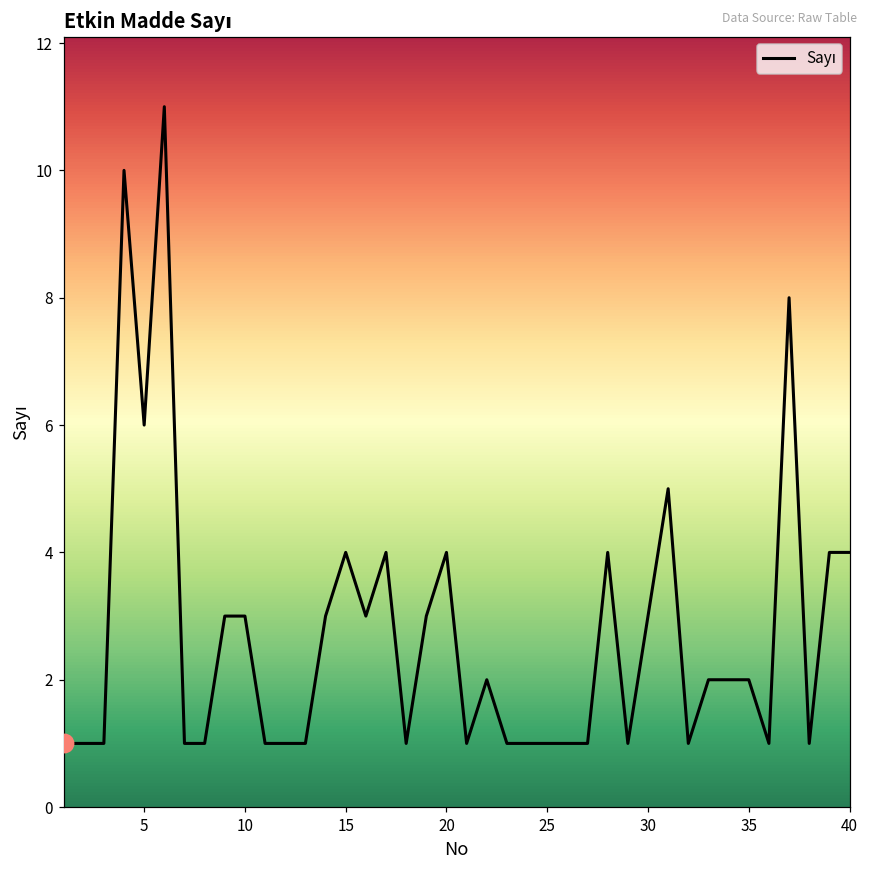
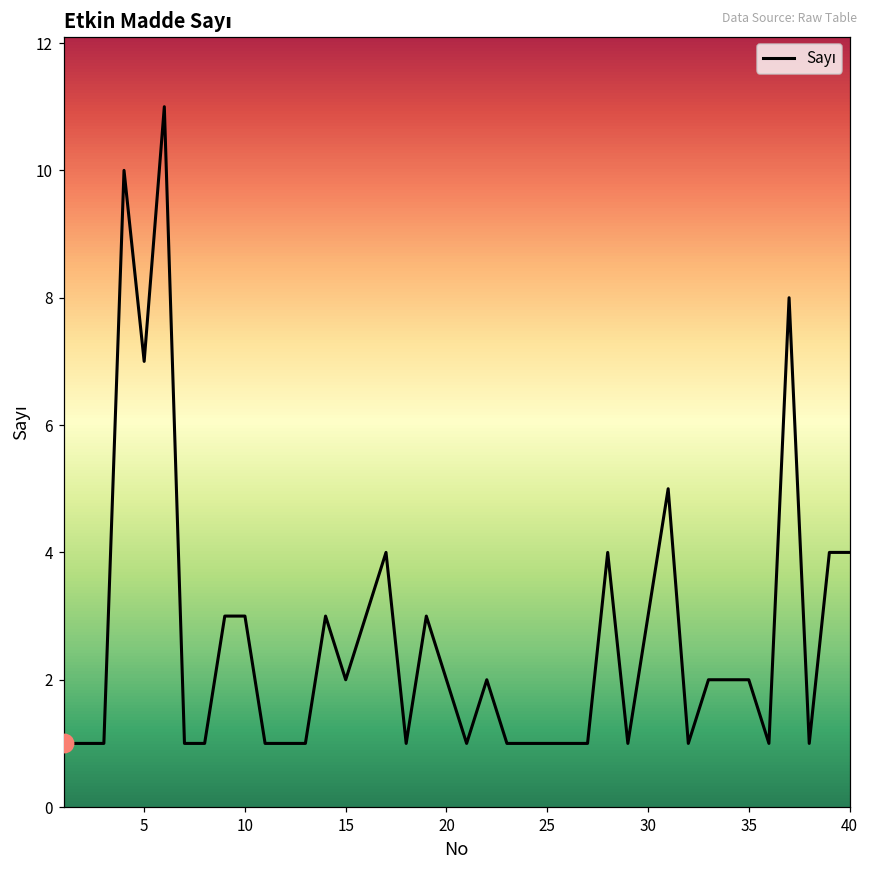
Sayı, 5: 6 -> 7
Sayı, 15: 4 -> 2
Sayı, 20: 4 -> 2
